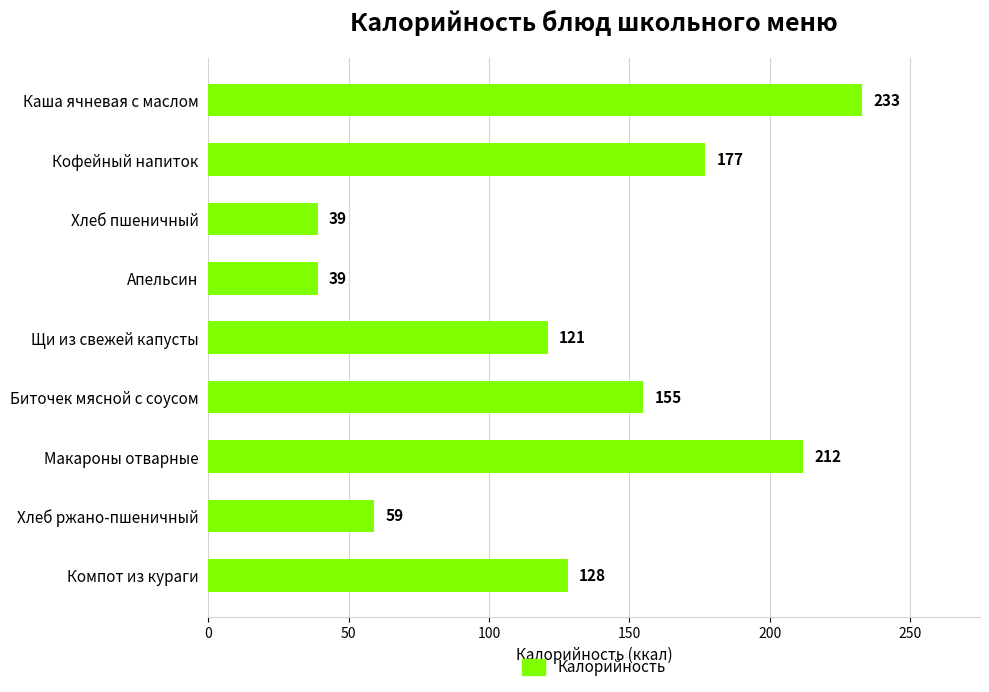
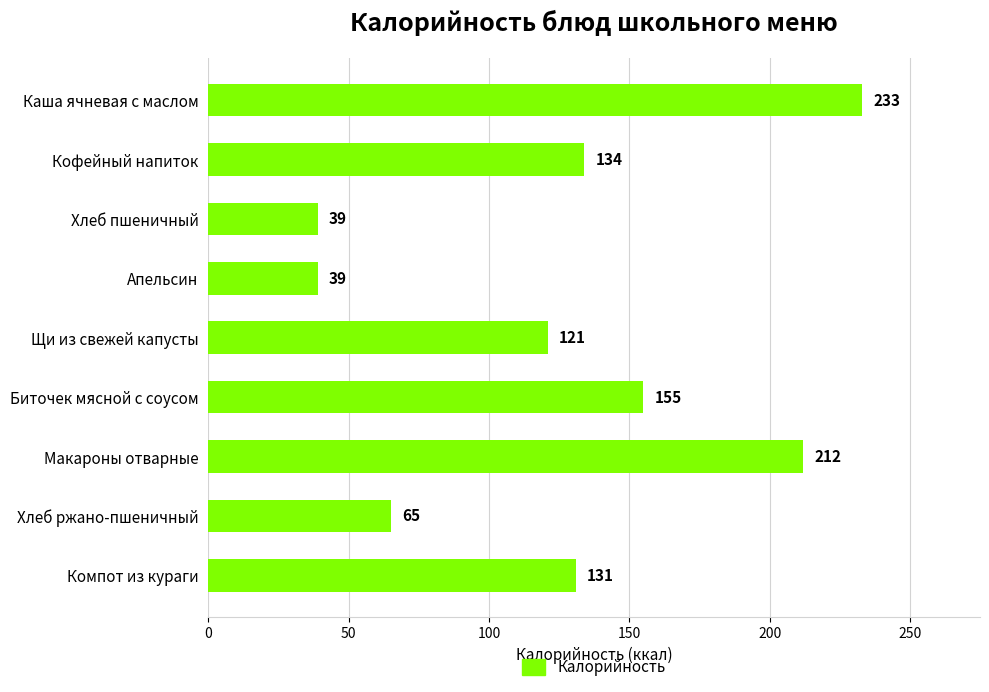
Кофейный напиток: 177 -> 134
Хлеб ржано-пшеничный: 59 -> 65
Компот из кураги: 128 -> 131
